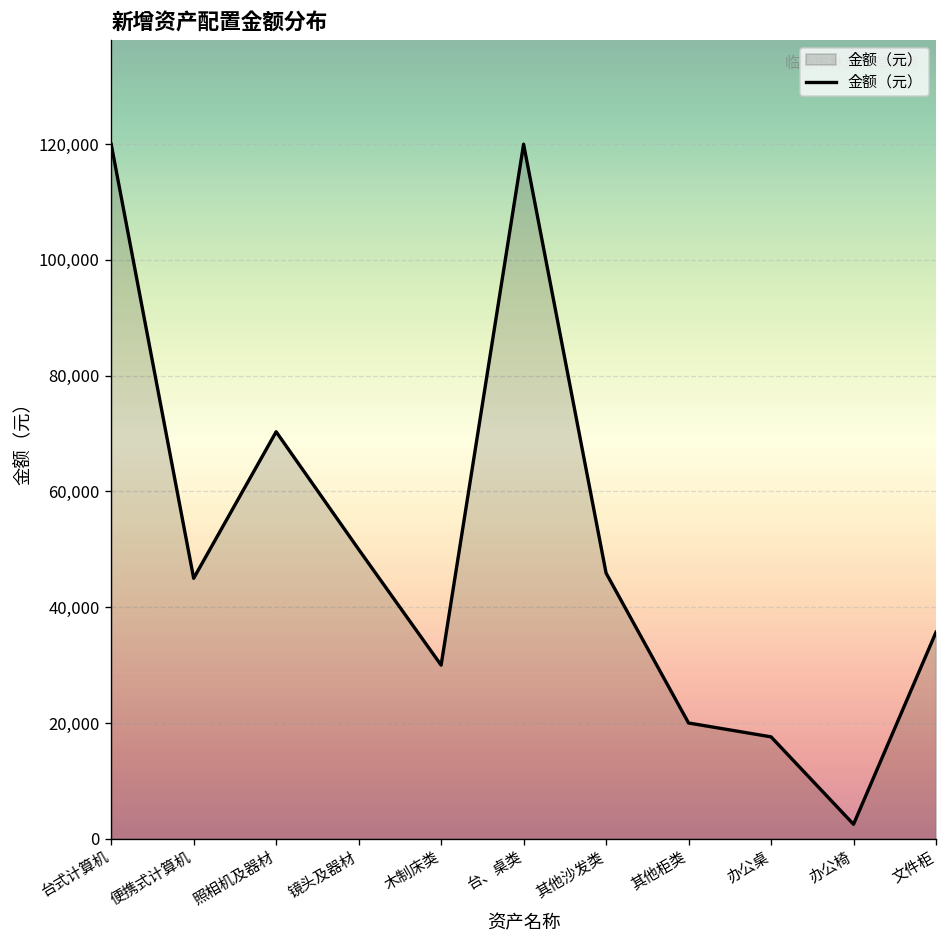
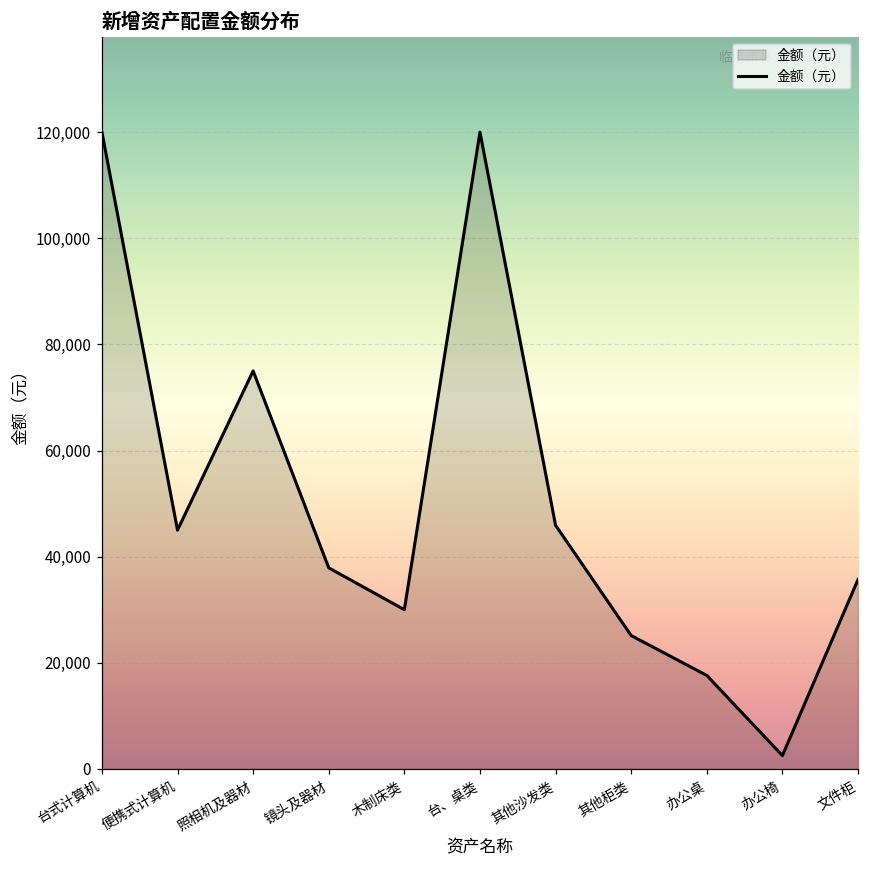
照相机及器材: 70,000 -> 75,000
镜头及器材: 50,000 -> 38,000
其他柜类: 20,000 -> 25,000
